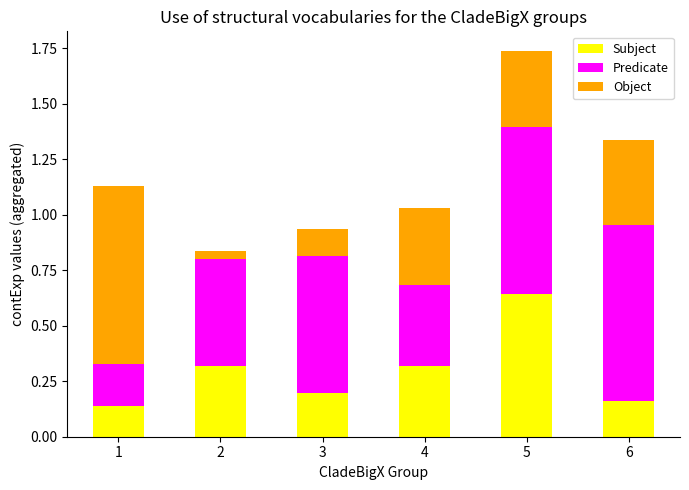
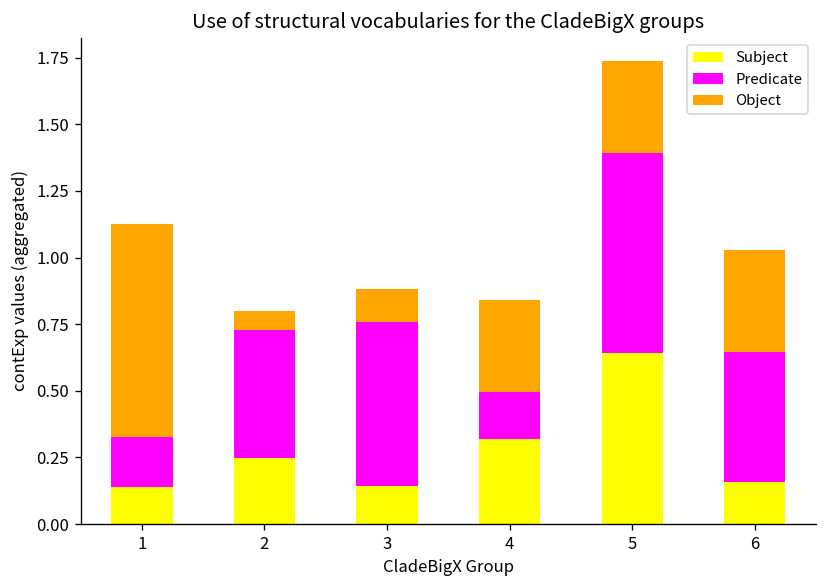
Subject, 2: 0.32 -> 0.25
Object, 2: 0.03 -> 0.07
Subject, 3: 0.20 -> 0.14
Predicate, 4: 0.36 -> 0.17
Predicate, 6: 0.79 -> 0.48
